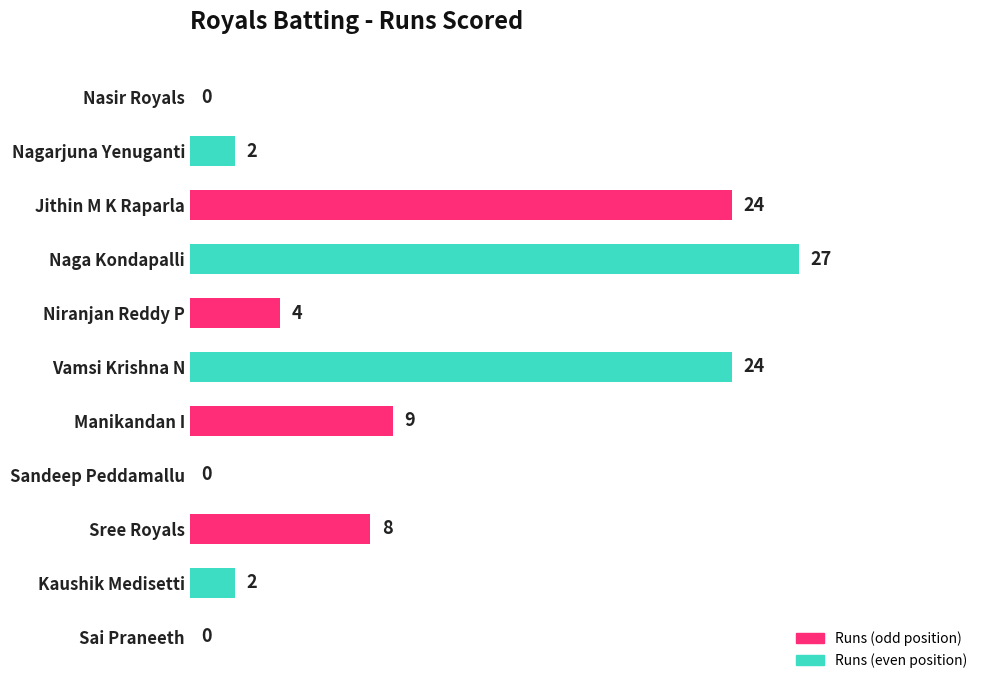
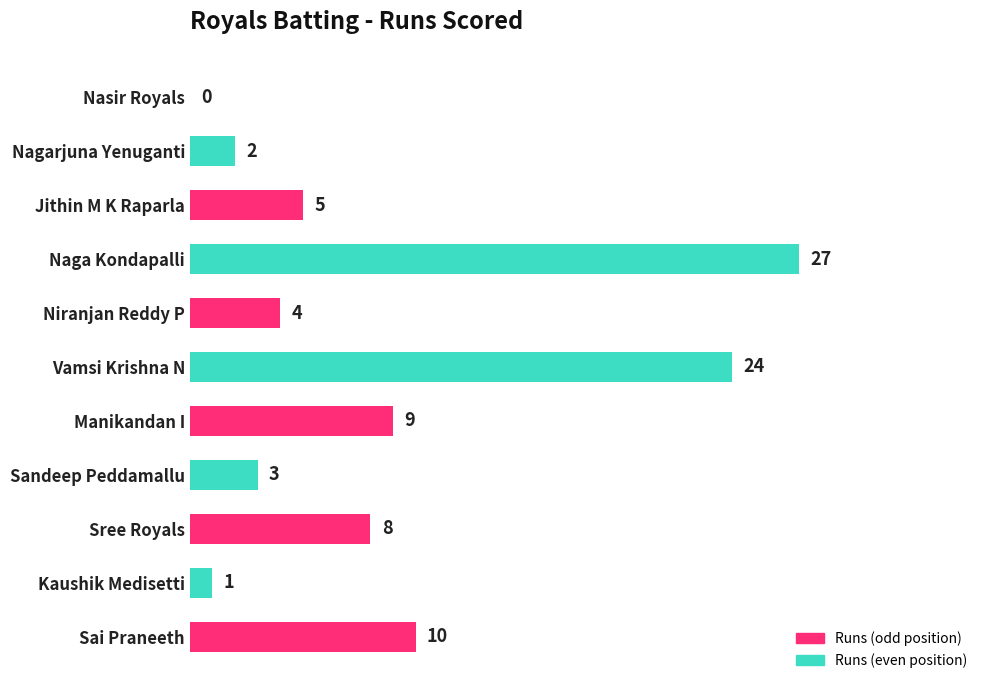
Jithin M K Raparla: 24 -> 5
Sandeep Peddamallu: 0 -> 3
Kaushik Medisetti: 2 -> 1
Sai Praneeth: 0 -> 10
